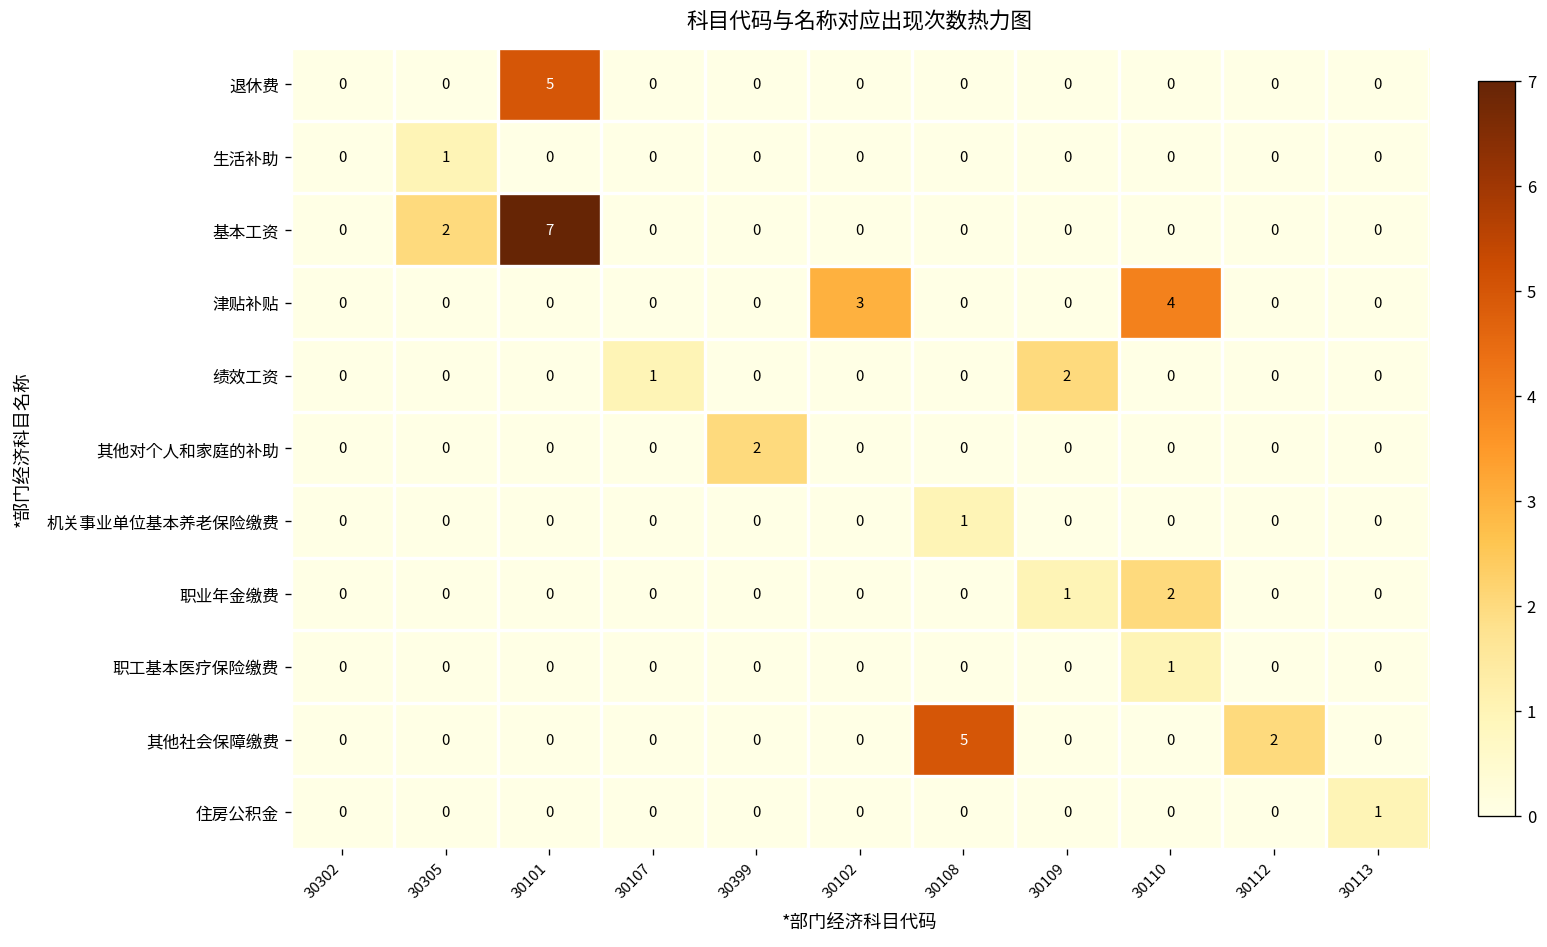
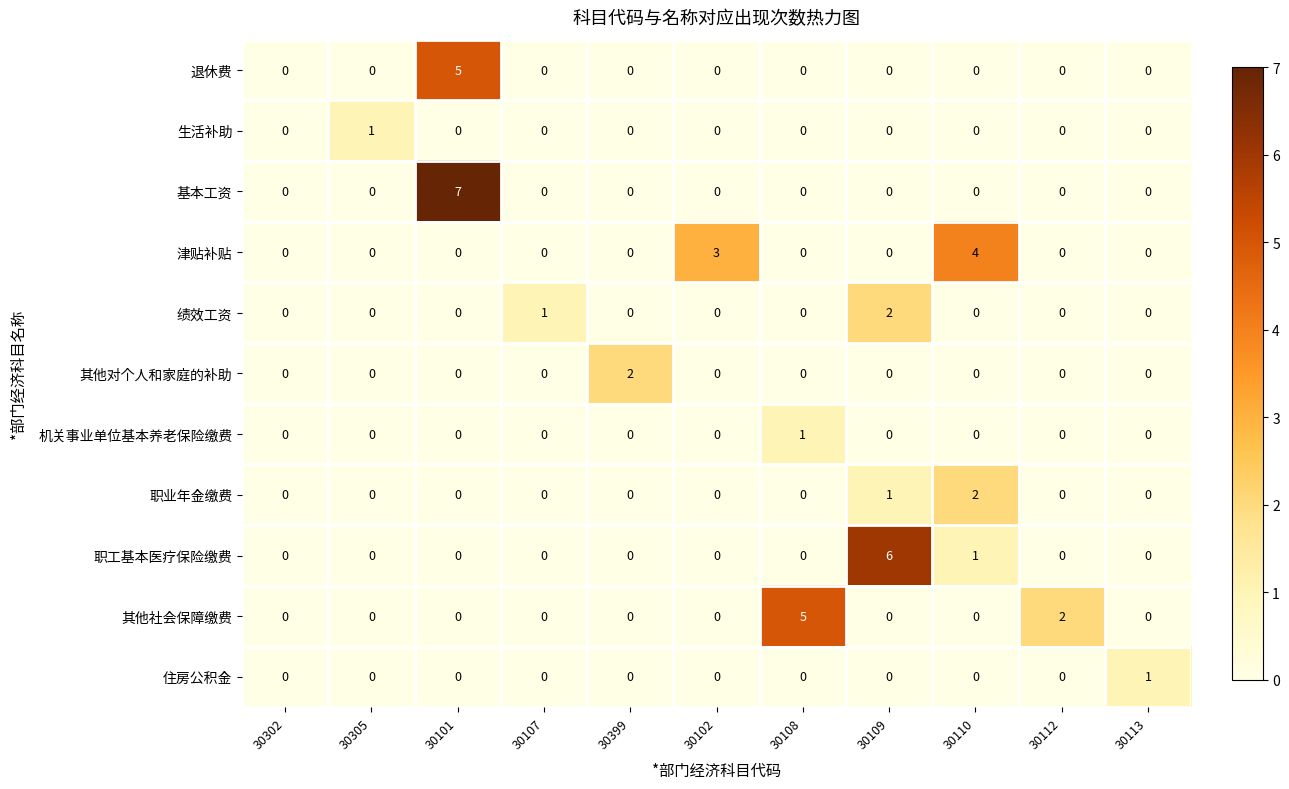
基本工资, 30305: 2 -> 0
职工基本医疗保险缴费, 30109: 0 -> 6
